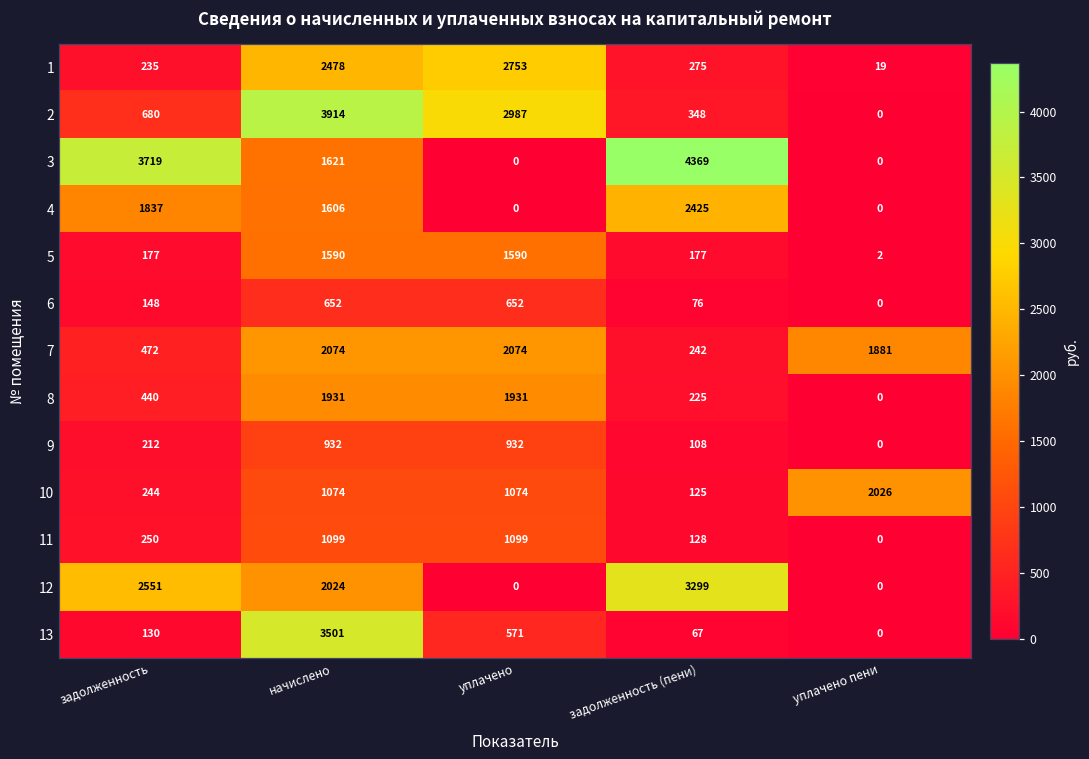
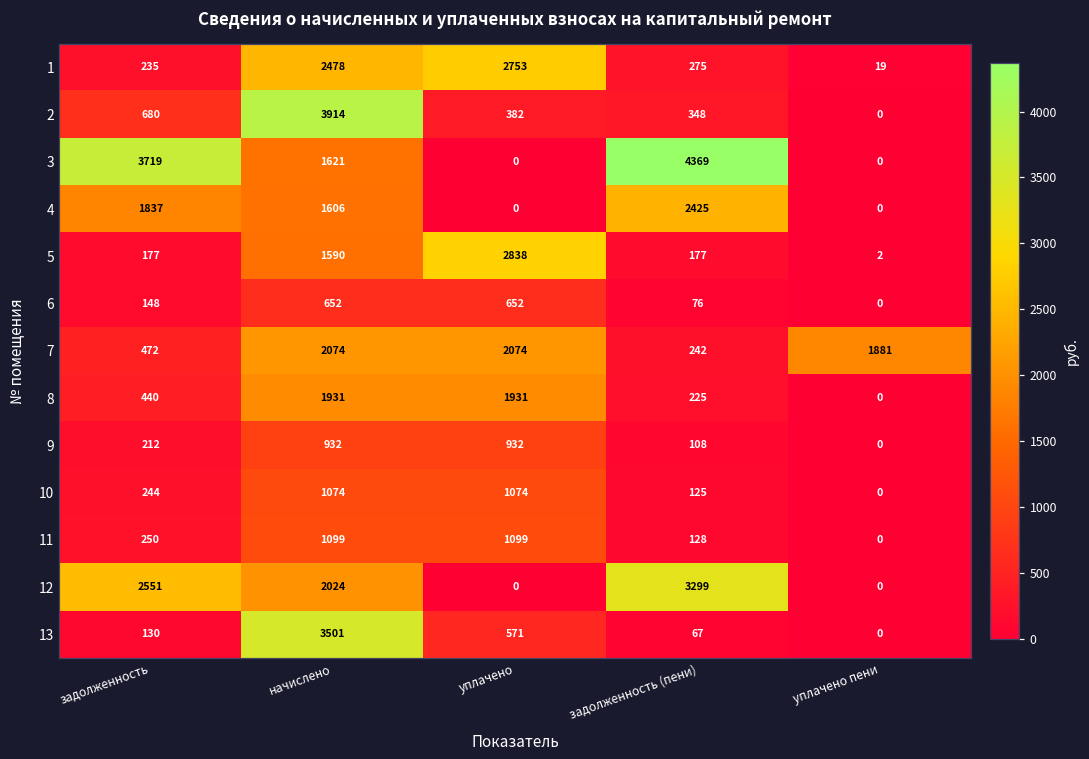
2, уплачено: 2987 -> 382
5, уплачено: 1590 -> 2838
10, уплачено пени: 2026 -> 0
